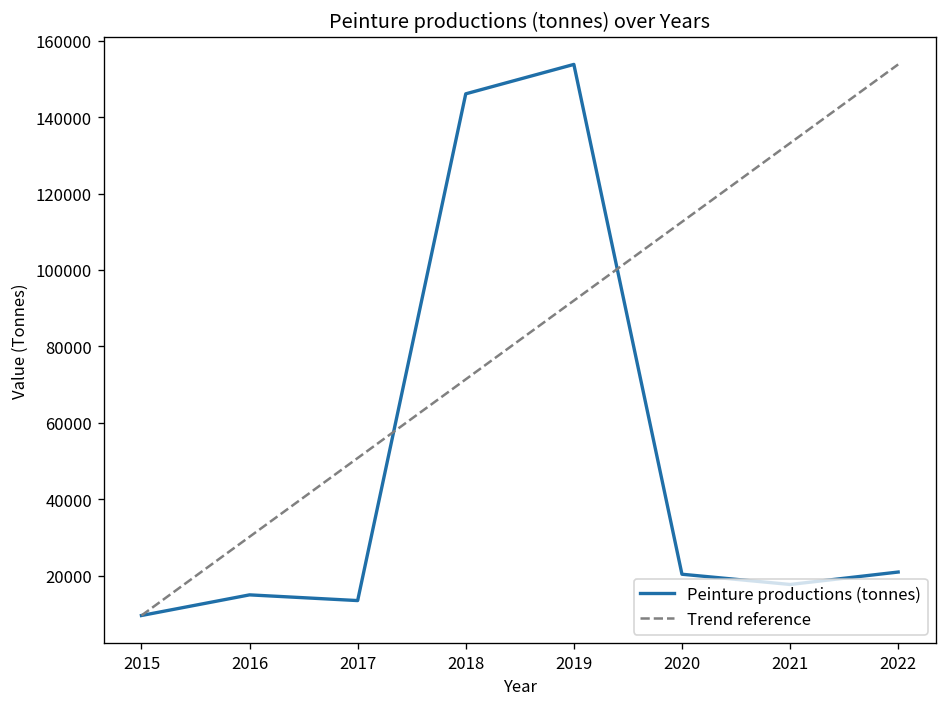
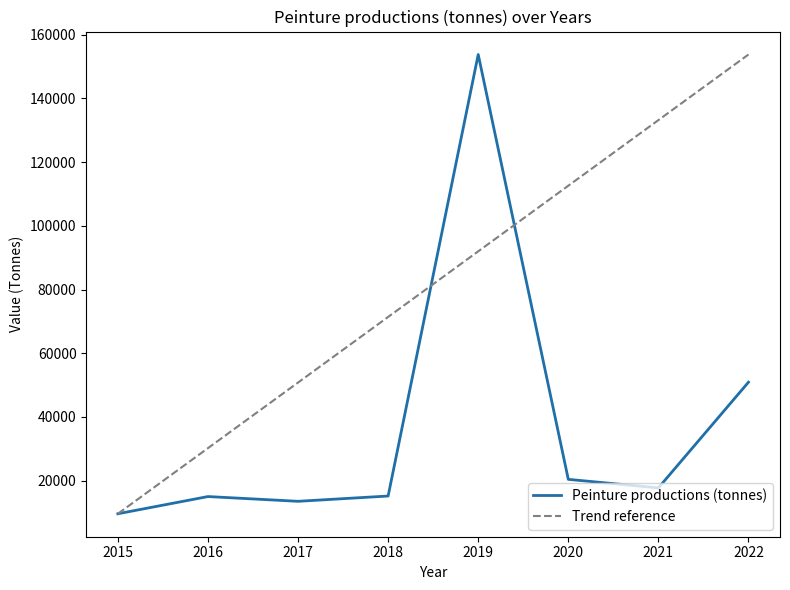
Peinture productions (tonnes), 2018: 146000 -> 15000
Peinture productions (tonnes), 2022: 21000 -> 51000
